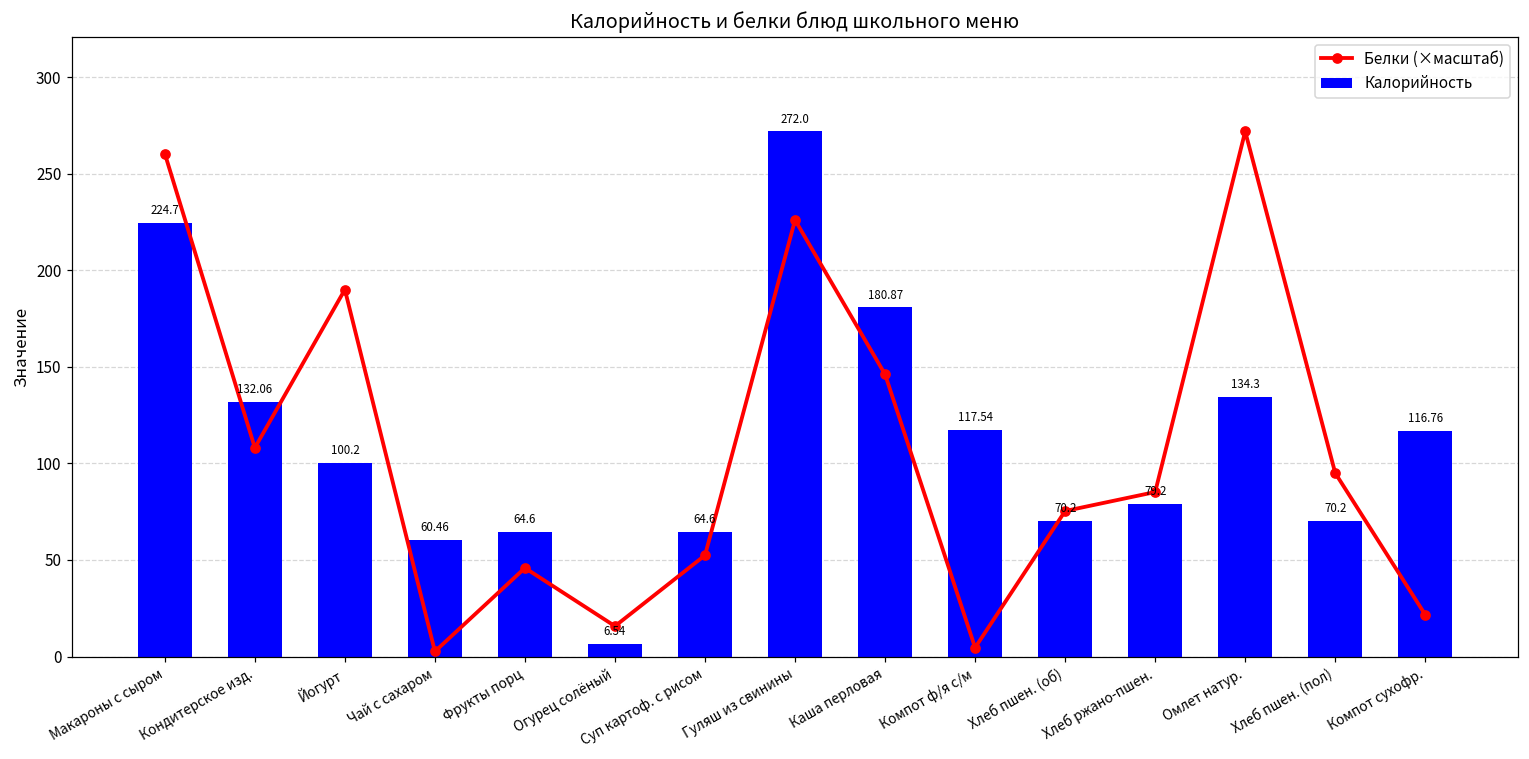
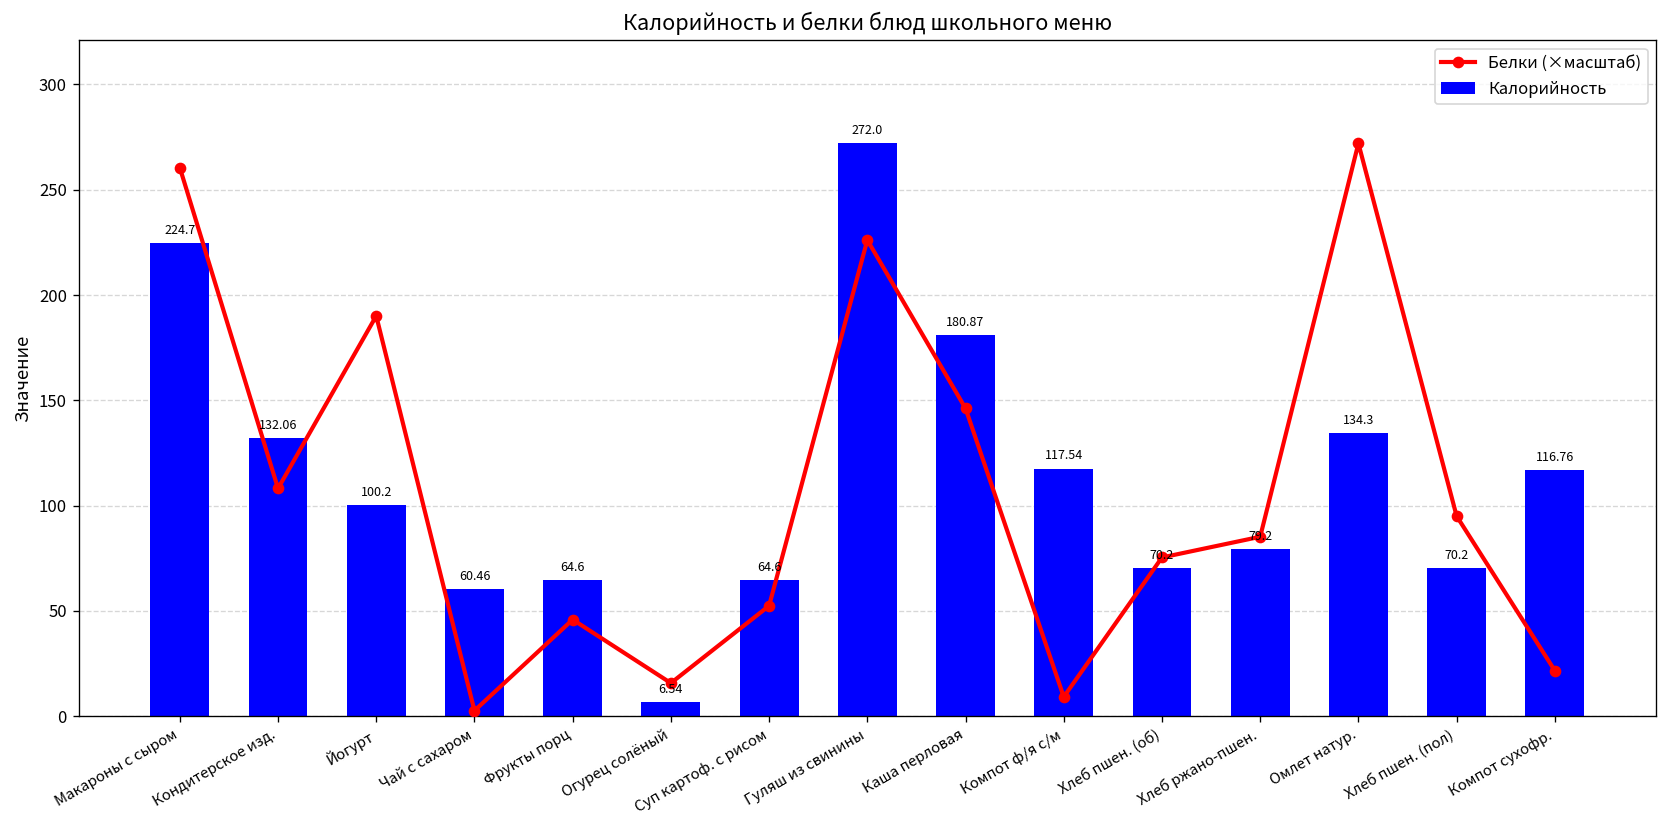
Белки (×масштаб), Компот ф/я с/м: 5 -> 9
